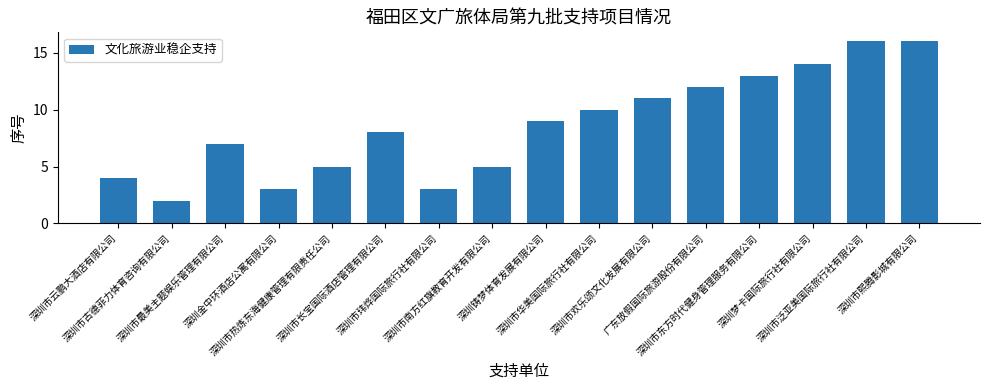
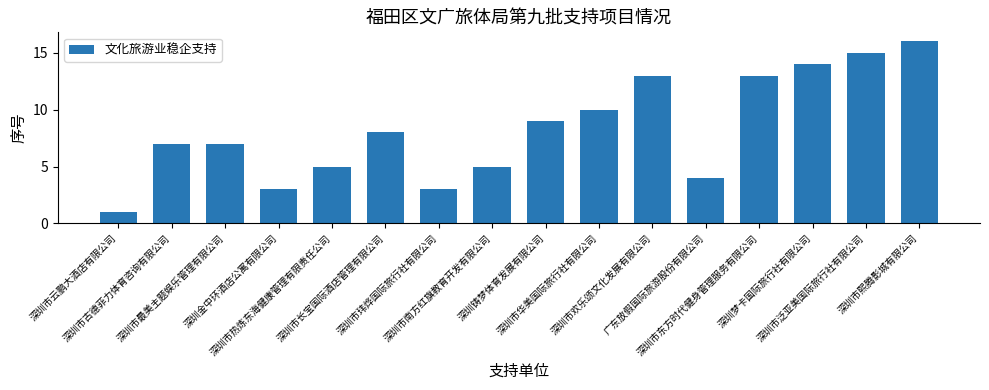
深圳市云鹏大酒店有限公司: 4 -> 1
深圳市古德菲力体育咨询有限公司: 2 -> 7
深圳市欢乐颂文化发展有限公司: 11 -> 13
广东放假国际旅游股份有限公司: 12 -> 4
深圳市泛亚美国际旅行社有限公司: 16 -> 15
